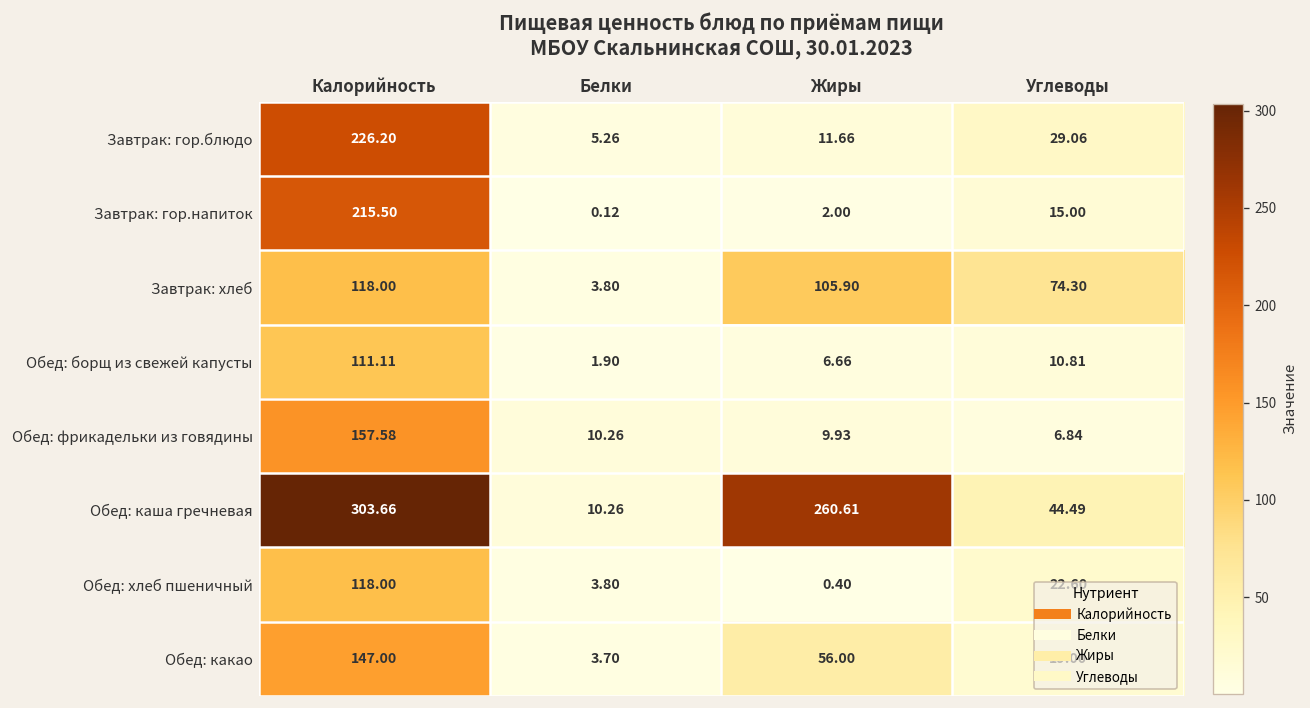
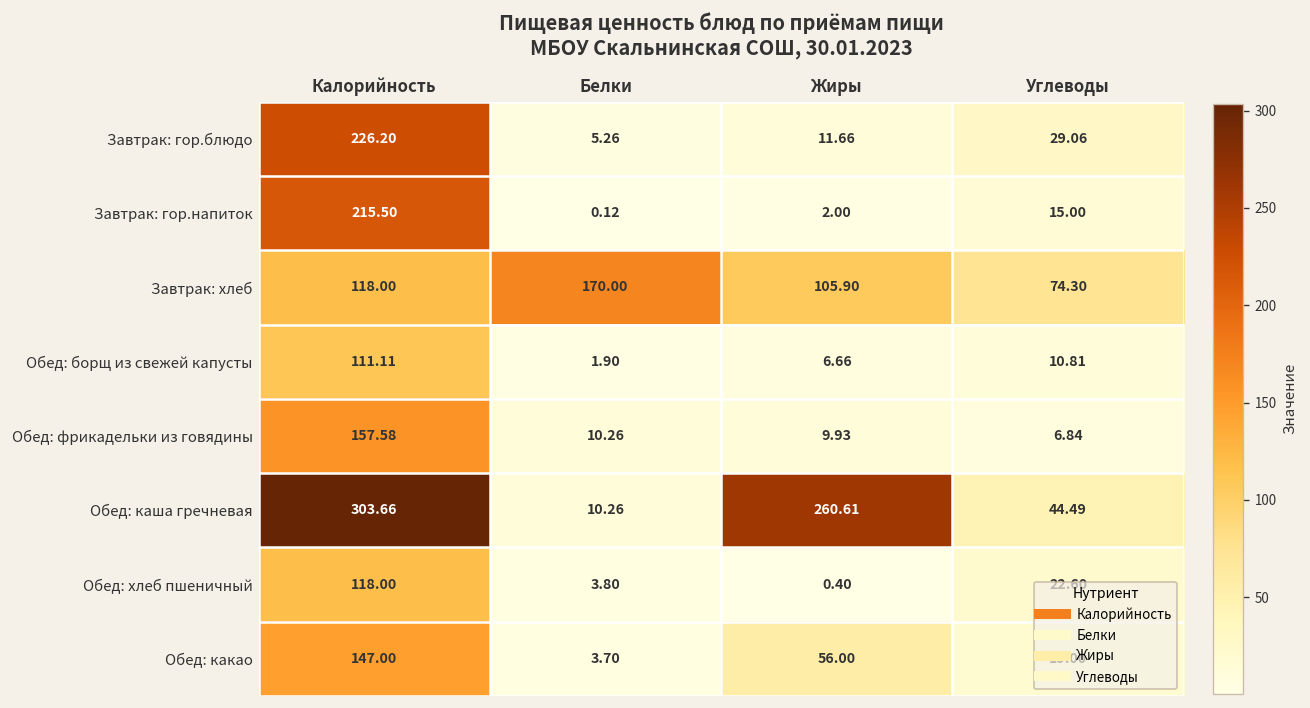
Завтрак: хлеб, Белки: 3.80 -> 170.00
